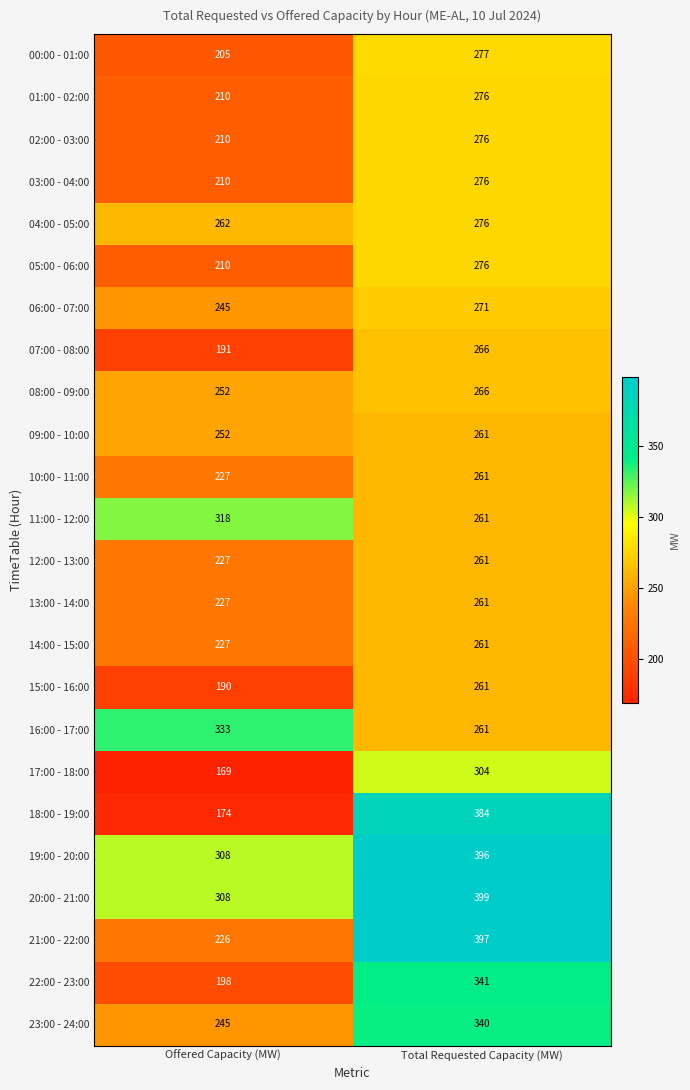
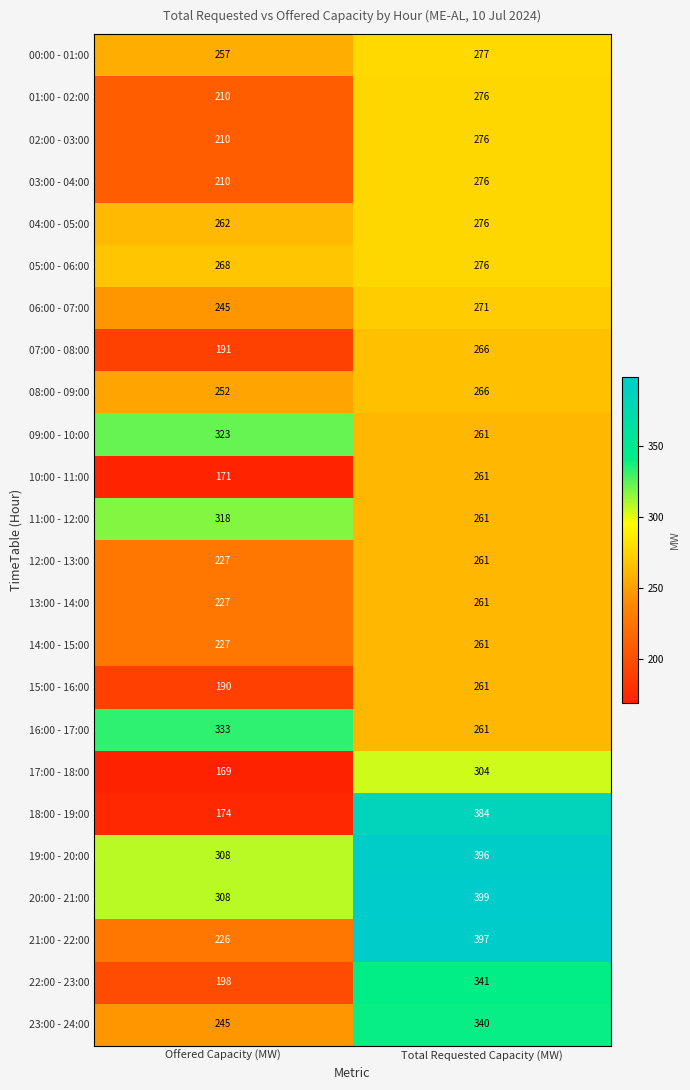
00:00 - 01:00, Offered Capacity (MW): 205 -> 257
05:00 - 06:00, Offered Capacity (MW): 210 -> 268
09:00 - 10:00, Offered Capacity (MW): 252 -> 323
10:00 - 11:00, Offered Capacity (MW): 227 -> 171
